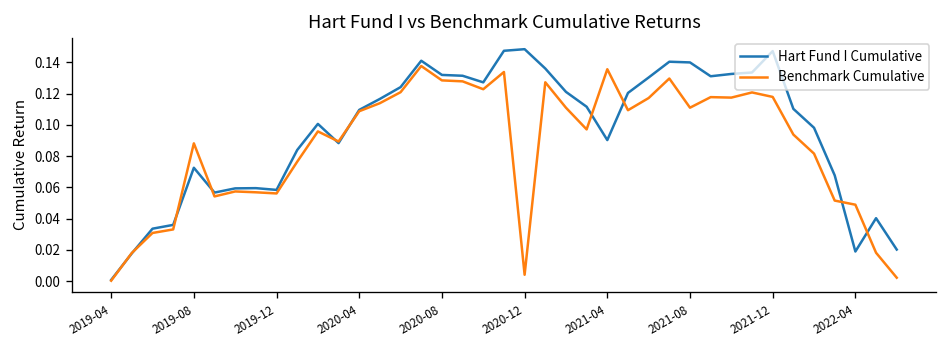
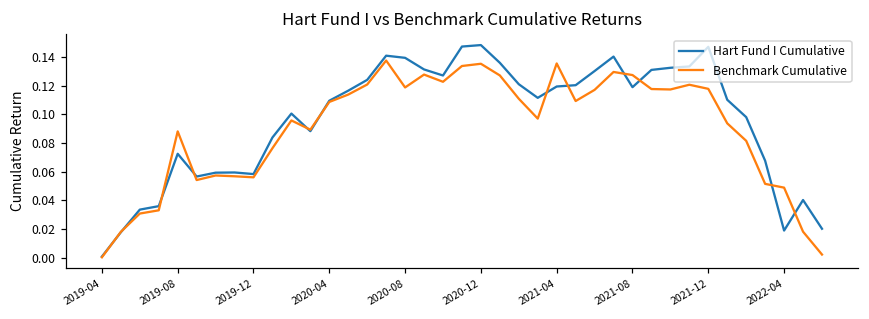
Hart Fund I Cumulative, 2020-08: 0.132 -> 0.140
Benchmark Cumulative, 2020-08: 0.128 -> 0.119
Benchmark Cumulative, 2020-12: 0.004 -> 0.135
Hart Fund I Cumulative, 2021-04: 0.090 -> 0.119
Hart Fund I Cumulative, 2021-08: 0.140 -> 0.119
Benchmark Cumulative, 2021-08: 0.111 -> 0.127
